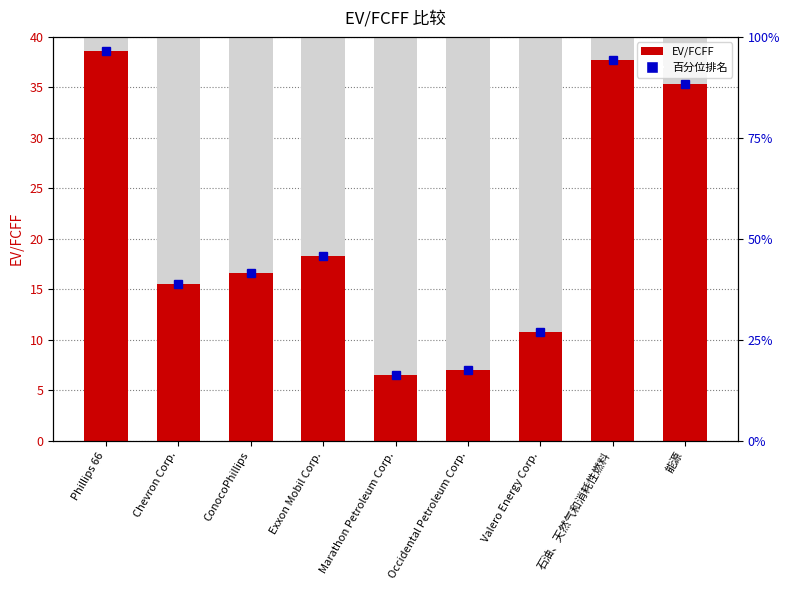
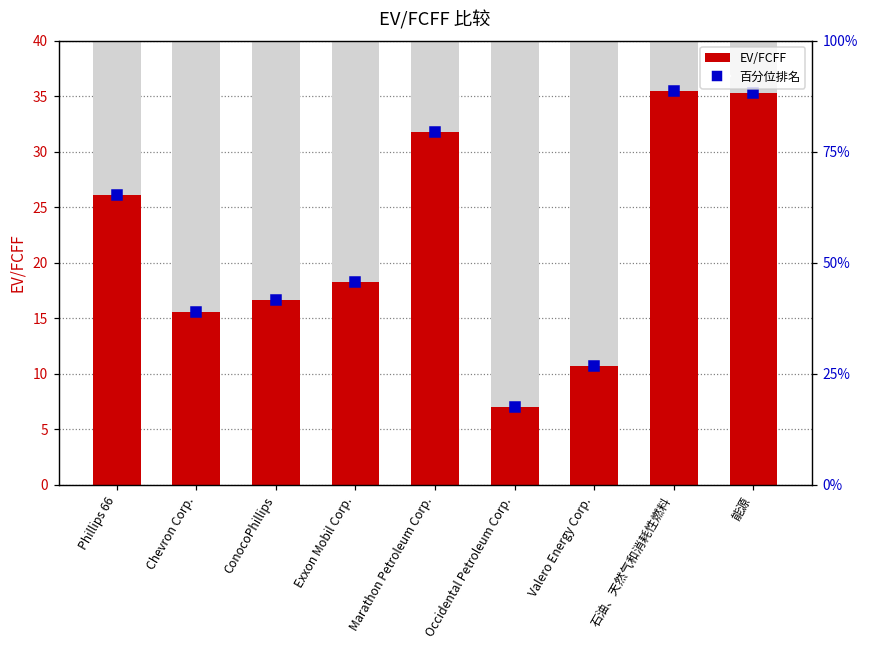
EV/FCFF, Phillips 66: 38.6 -> 26.1
EV/FCFF, Marathon Petroleum Corp.: 6.5 -> 31.8
EV/FCFF, 石油、天然气和消耗性燃料: 37.7 -> 35.5
